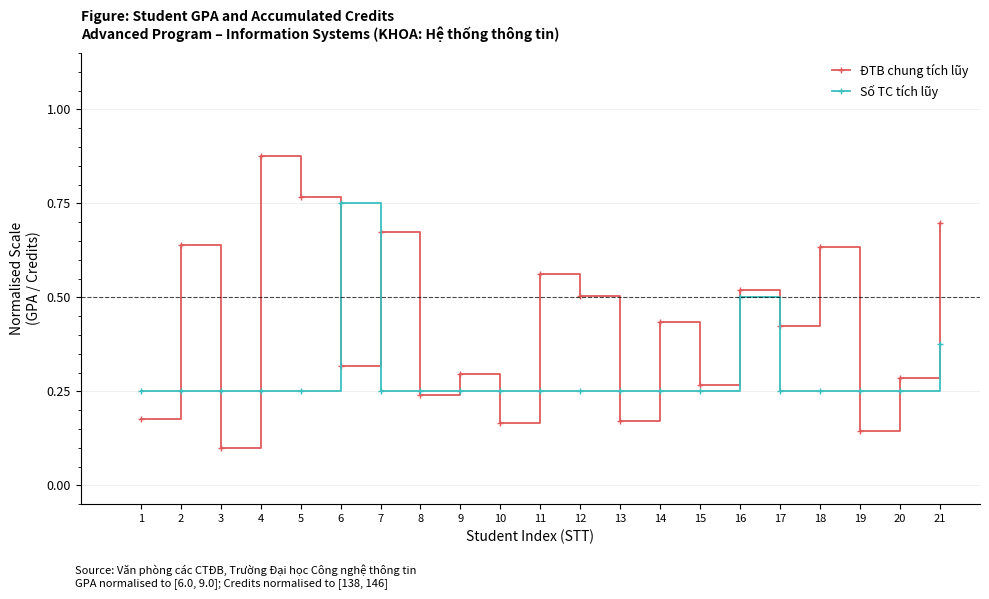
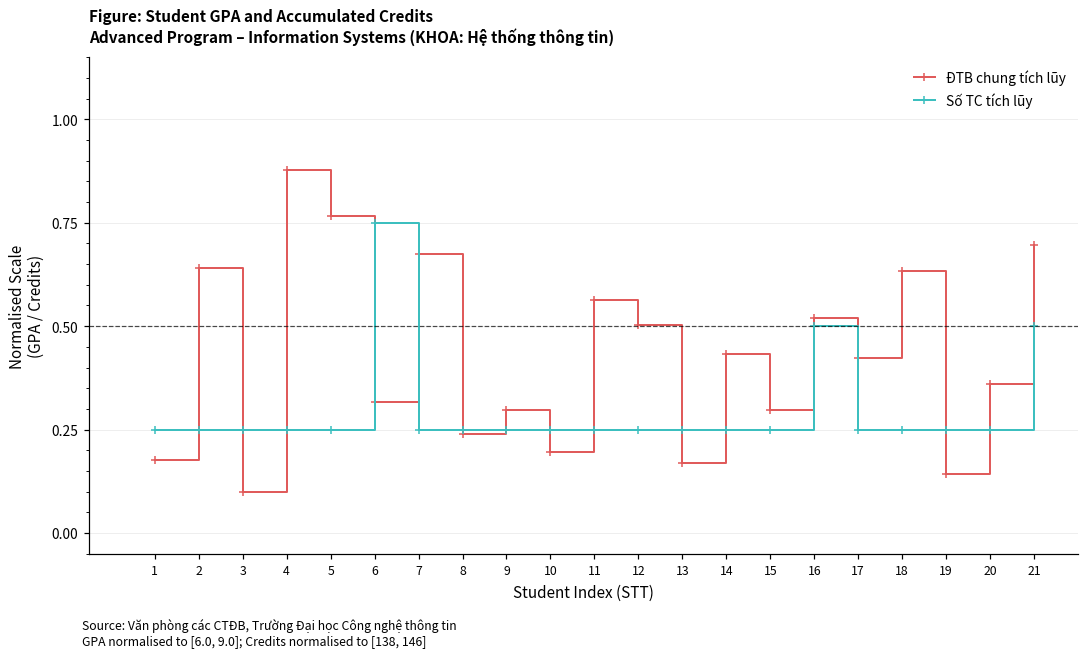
ĐTB chung tích lũy, 10: 0.17 -> 0.20
ĐTB chung tích lũy, 15: 0.27 -> 0.30
ĐTB chung tích lũy, 20: 0.29 -> 0.36
Số TC tích lũy, 21: 0.38 -> 0.50
